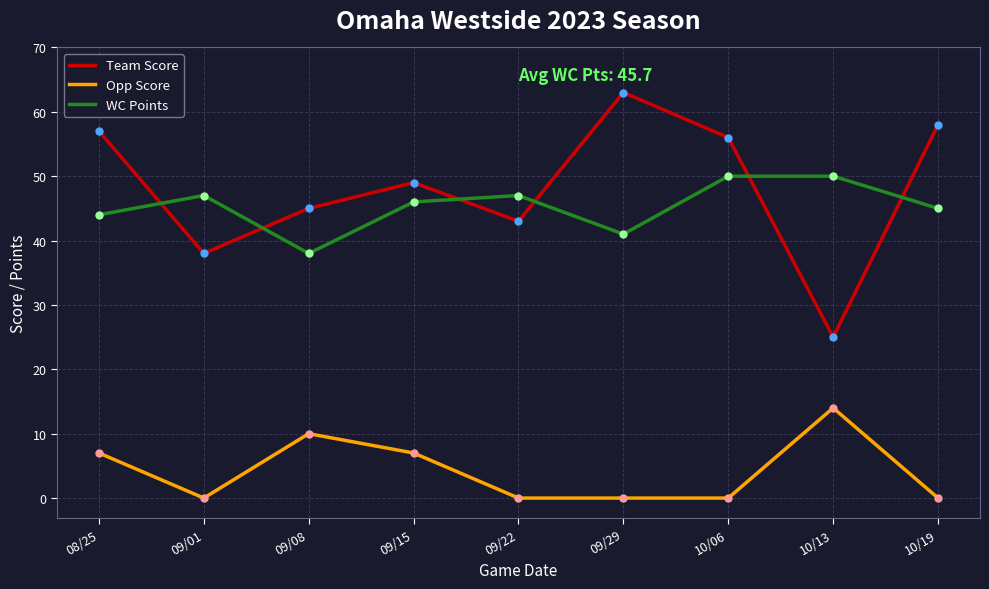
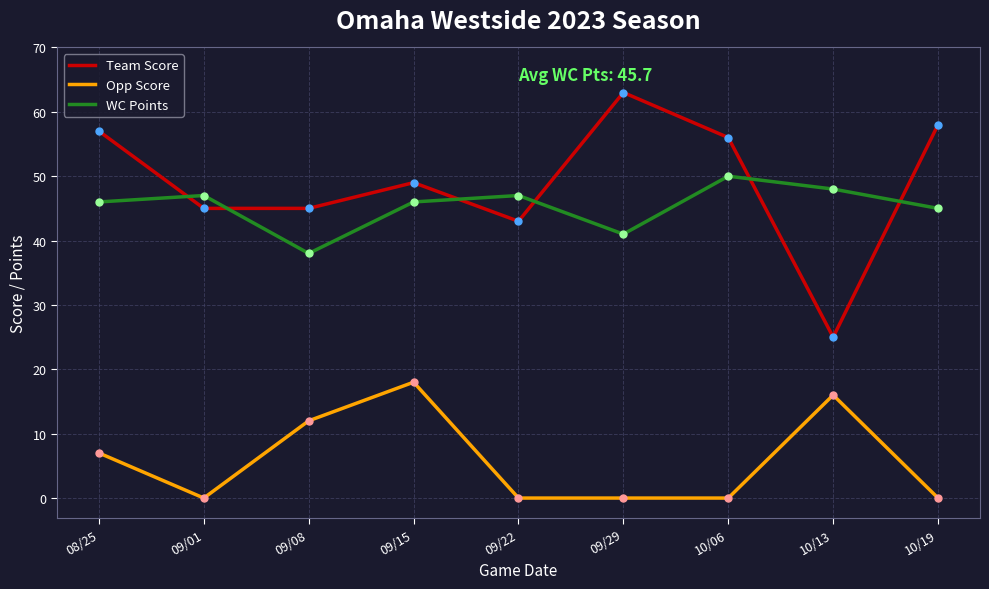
WC Points, 08/25: 44 -> 46
Team Score, 09/01: 38 -> 45
Opp Score, 09/08: 10 -> 12
Opp Score, 09/15: 7 -> 18
Opp Score, 10/13: 14 -> 16
WC Points, 10/13: 50 -> 48
